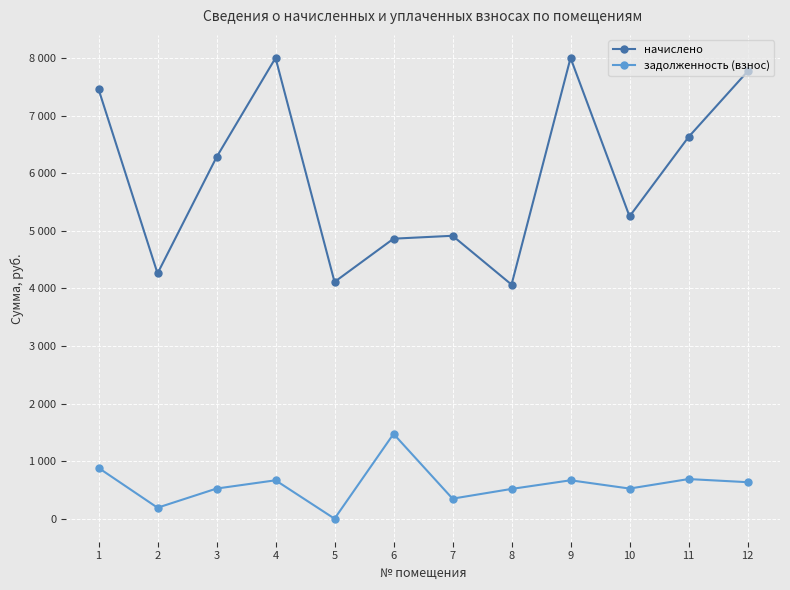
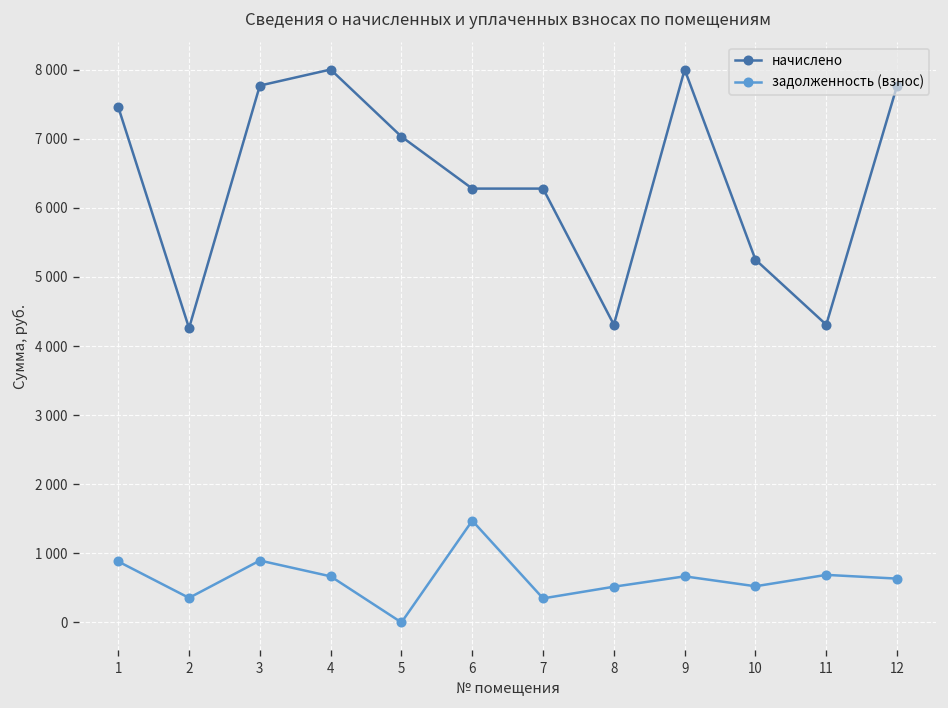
задолженность (взнос), 2: 200 -> 400
начислено, 3: 6300 -> 7800
задолженность (взнос), 3: 500 -> 900
начислено, 5: 4100 -> 7000
начислено, 6: 4900 -> 6300
начислено, 7: 4900 -> 6300
начислено, 8: 4100 -> 4300
начислено, 11: 6600 -> 4300
